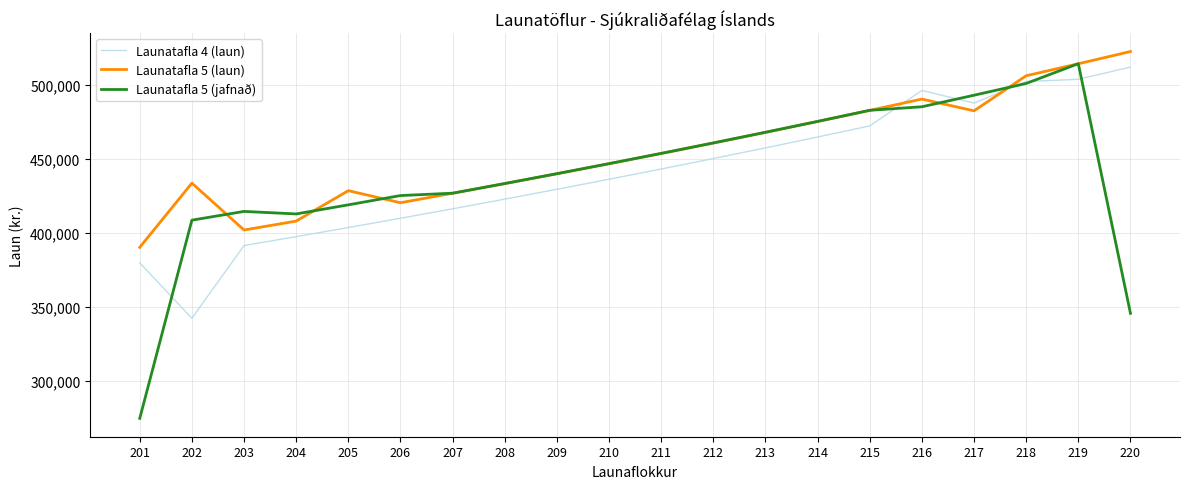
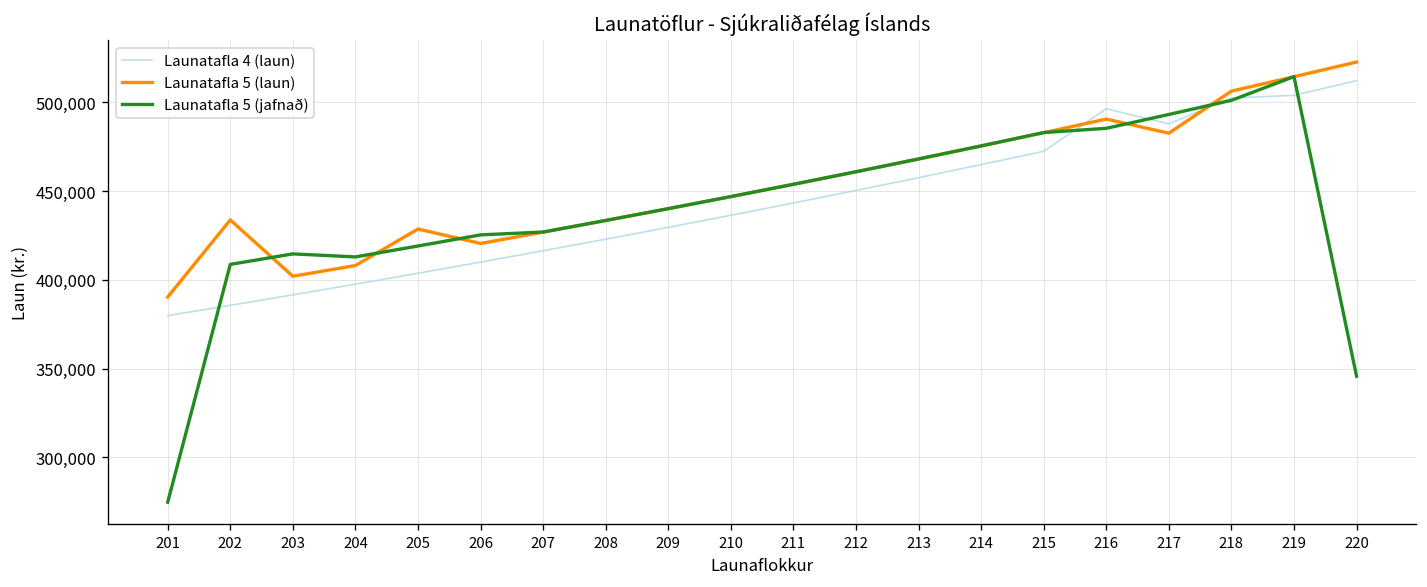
Launatafla 4 (laun), 202: 342,000 -> 386,000
